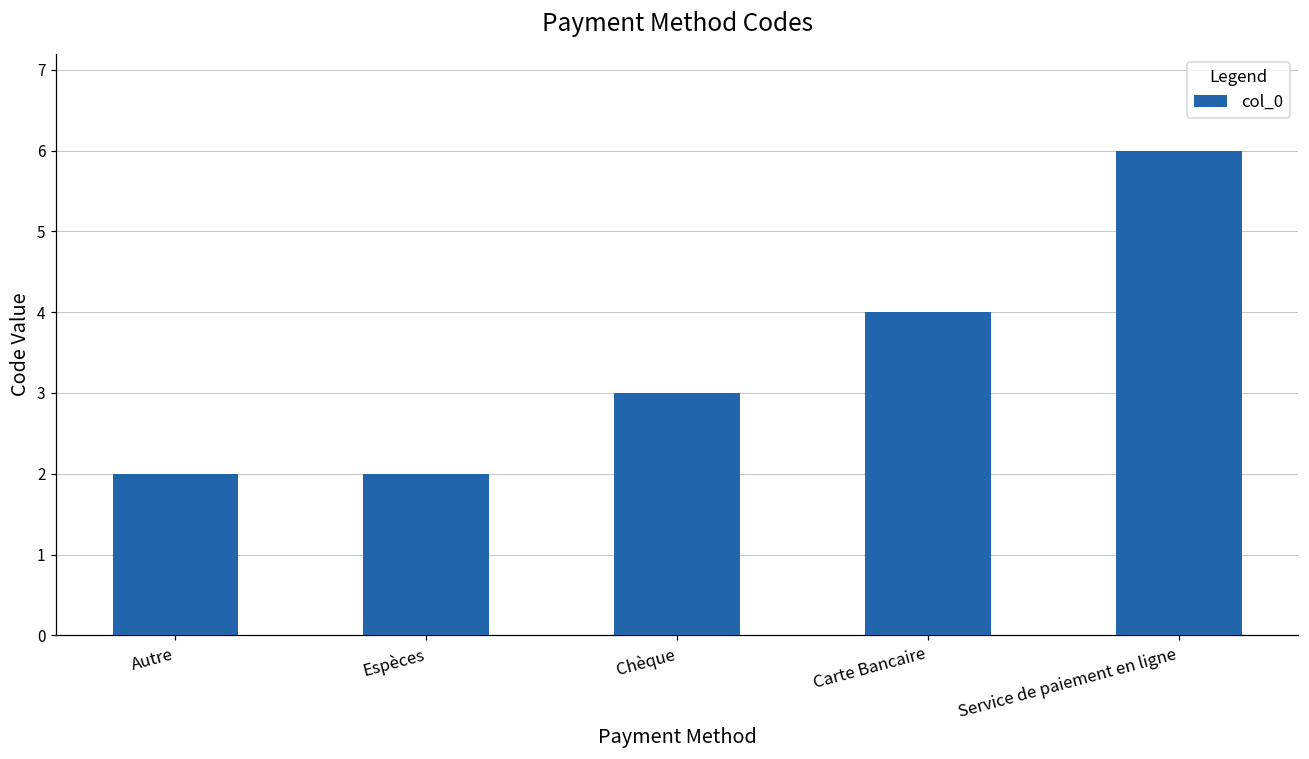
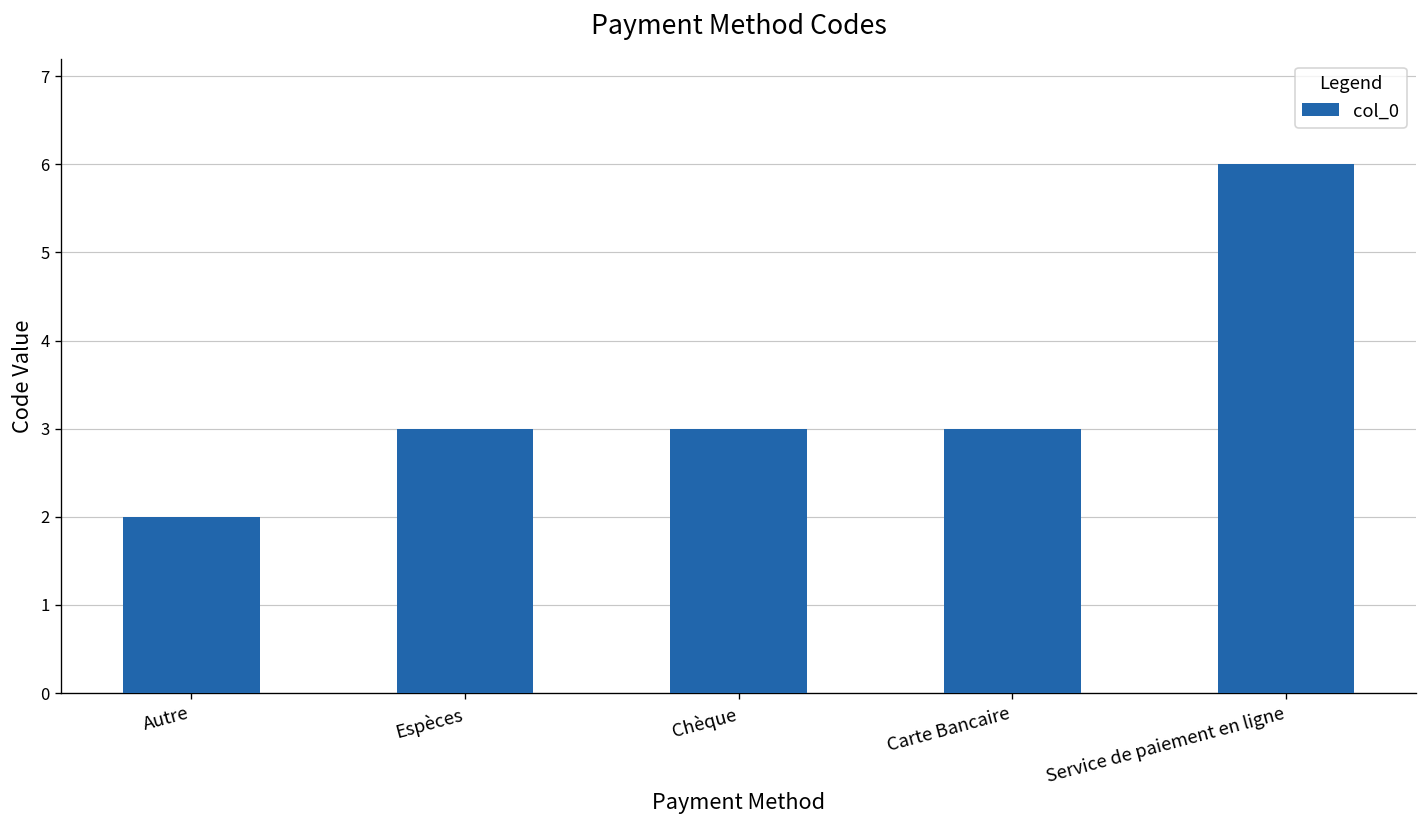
Espèces: 2 -> 3
Carte Bancaire: 4 -> 3
